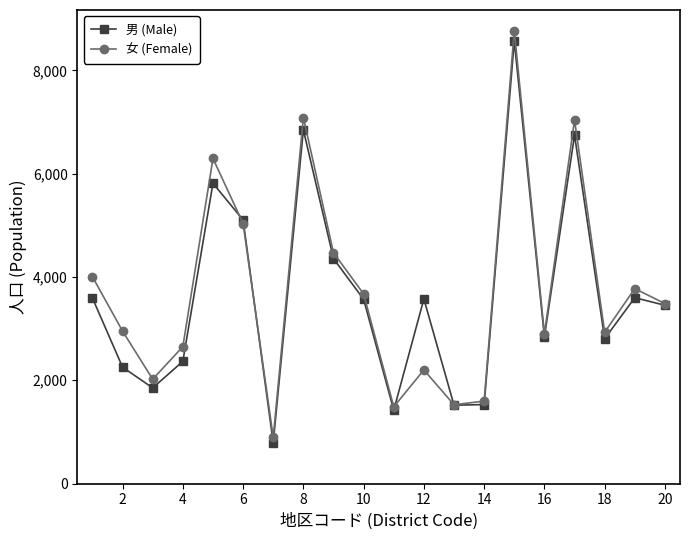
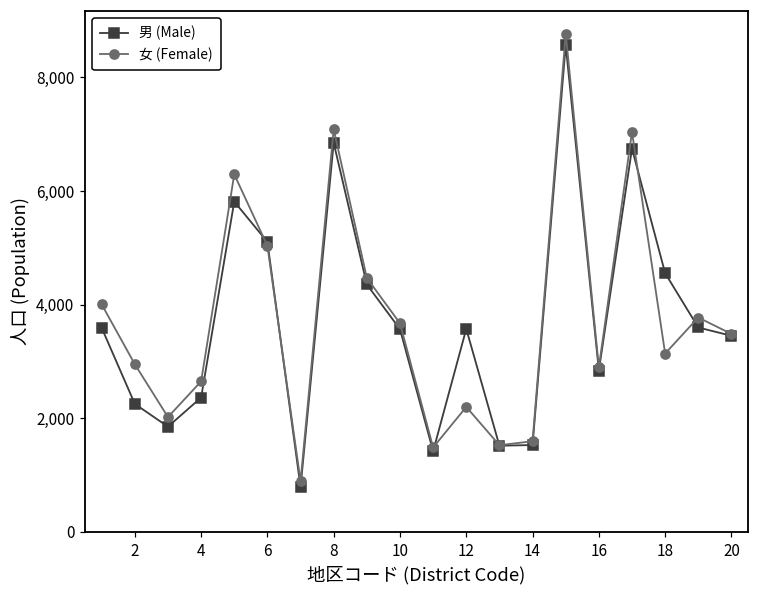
男 (Male), 18: 2,800 -> 4,600
女 (Female), 18: 2,900 -> 3,100
